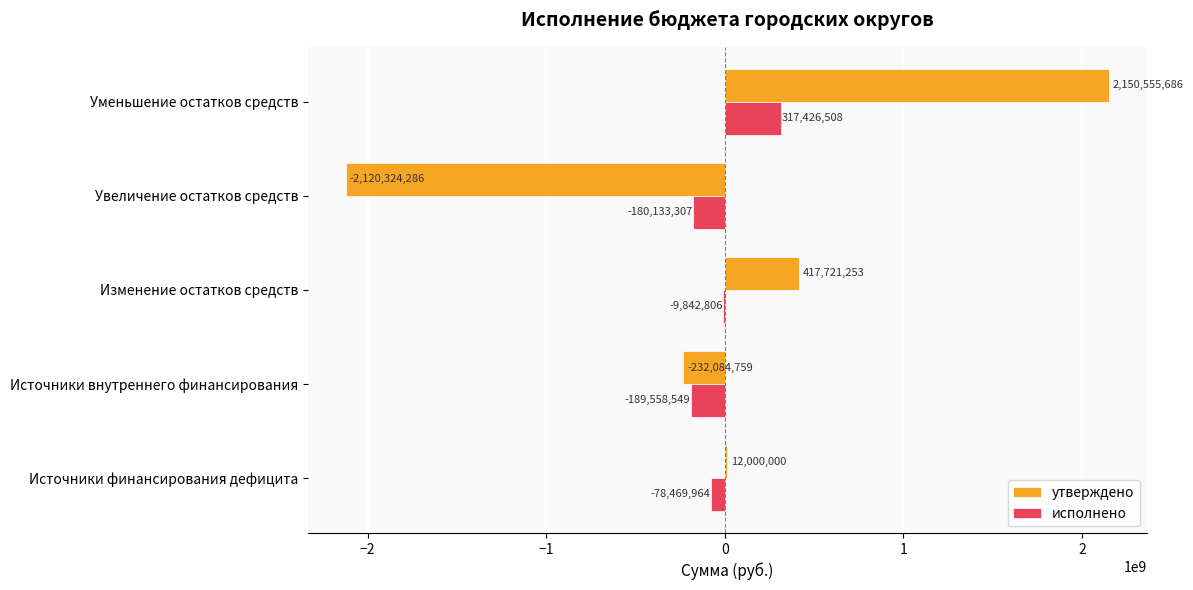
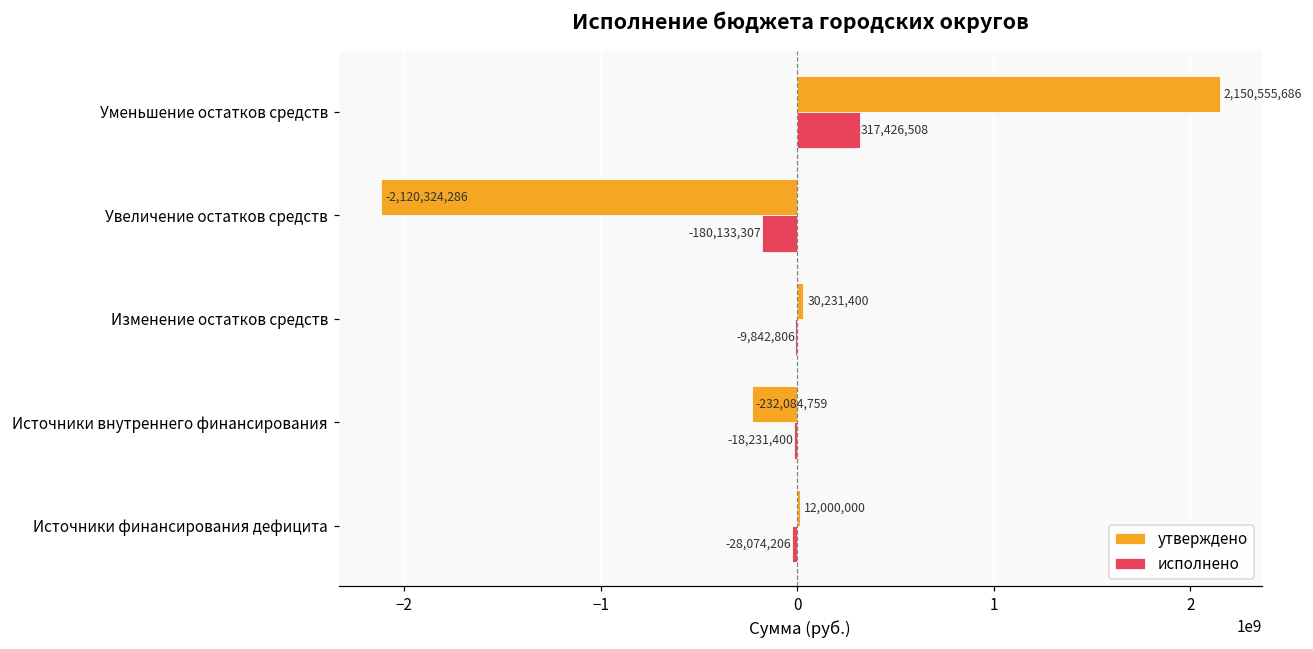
утверждено, Изменение остатков средств: 417,721,253 -> 30,231,400
исполнено, Источники внутреннего финансирования: -189,558,549 -> -18,231,400
исполнено, Источники финансирования дефицита: -78,469,964 -> -28,074,206
